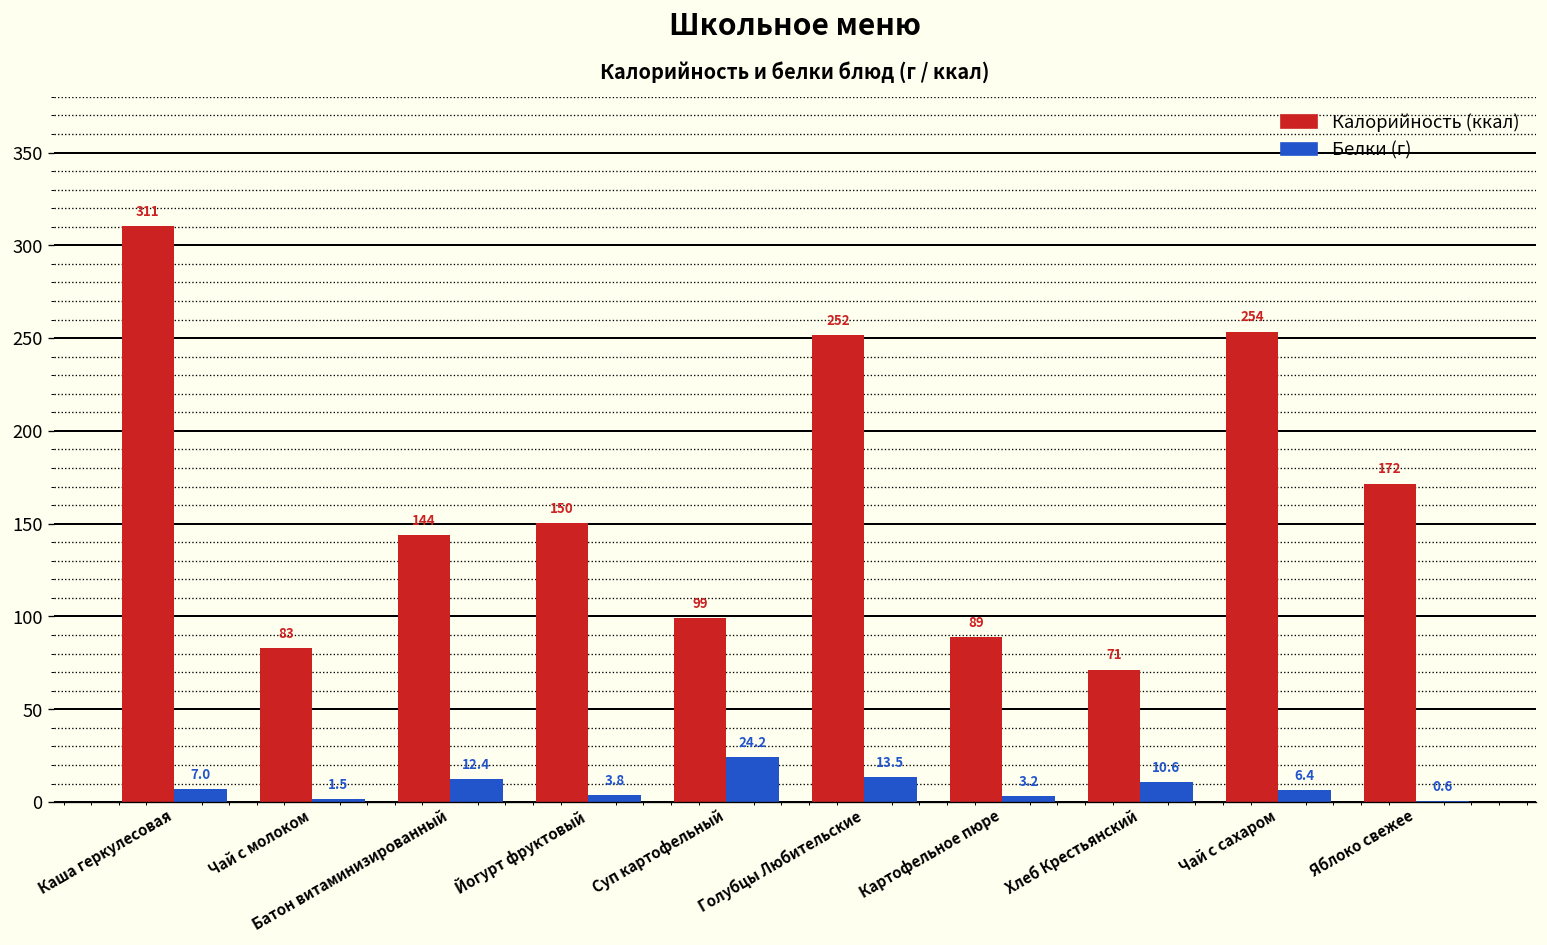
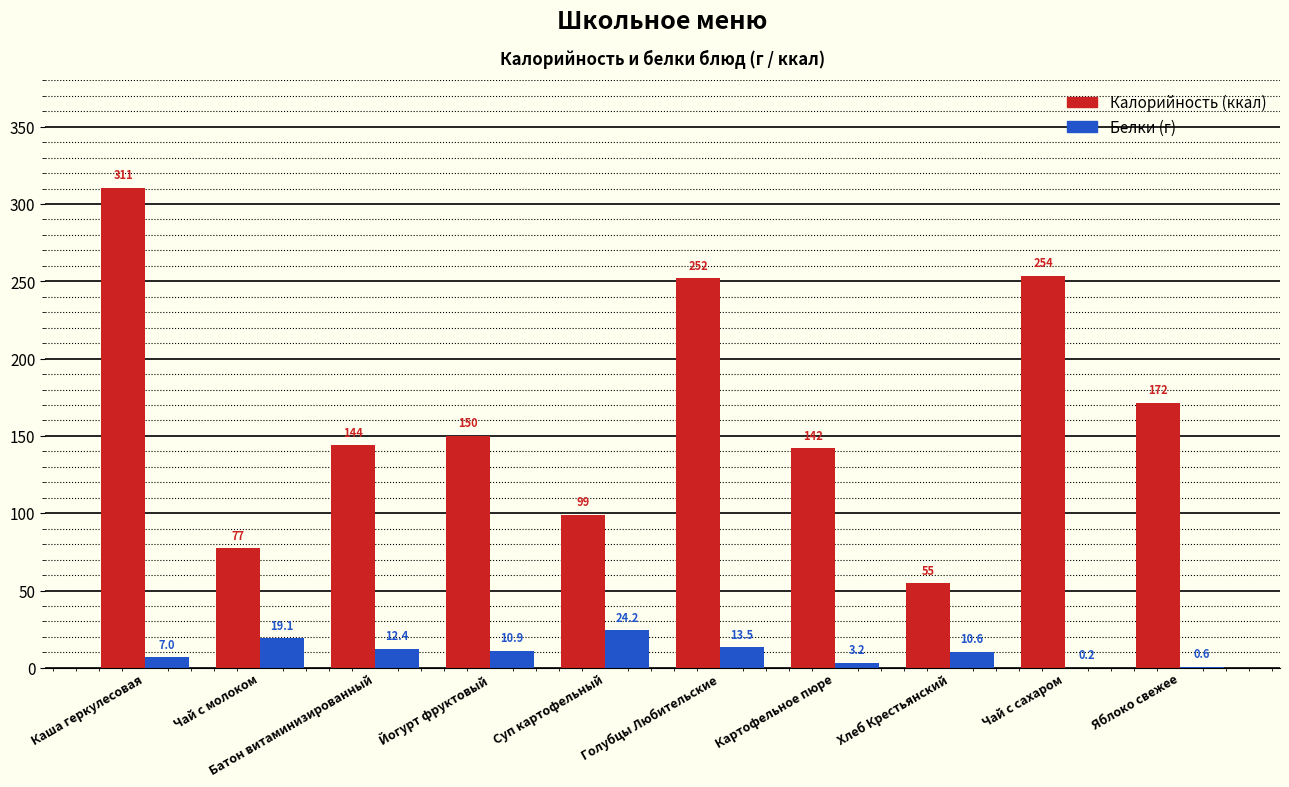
Калорийность (ккал), Чай с молоком: 83 -> 77
Белки (г), Чай с молоком: 1.5 -> 19.1
Белки (г), Йогурт фруктовый: 3.8 -> 10.9
Калорийность (ккал), Картофельное пюре: 89 -> 142
Калорийность (ккал), Хлеб Крестьянский: 71 -> 55
Белки (г), Чай с сахаром: 6.4 -> 0.2
